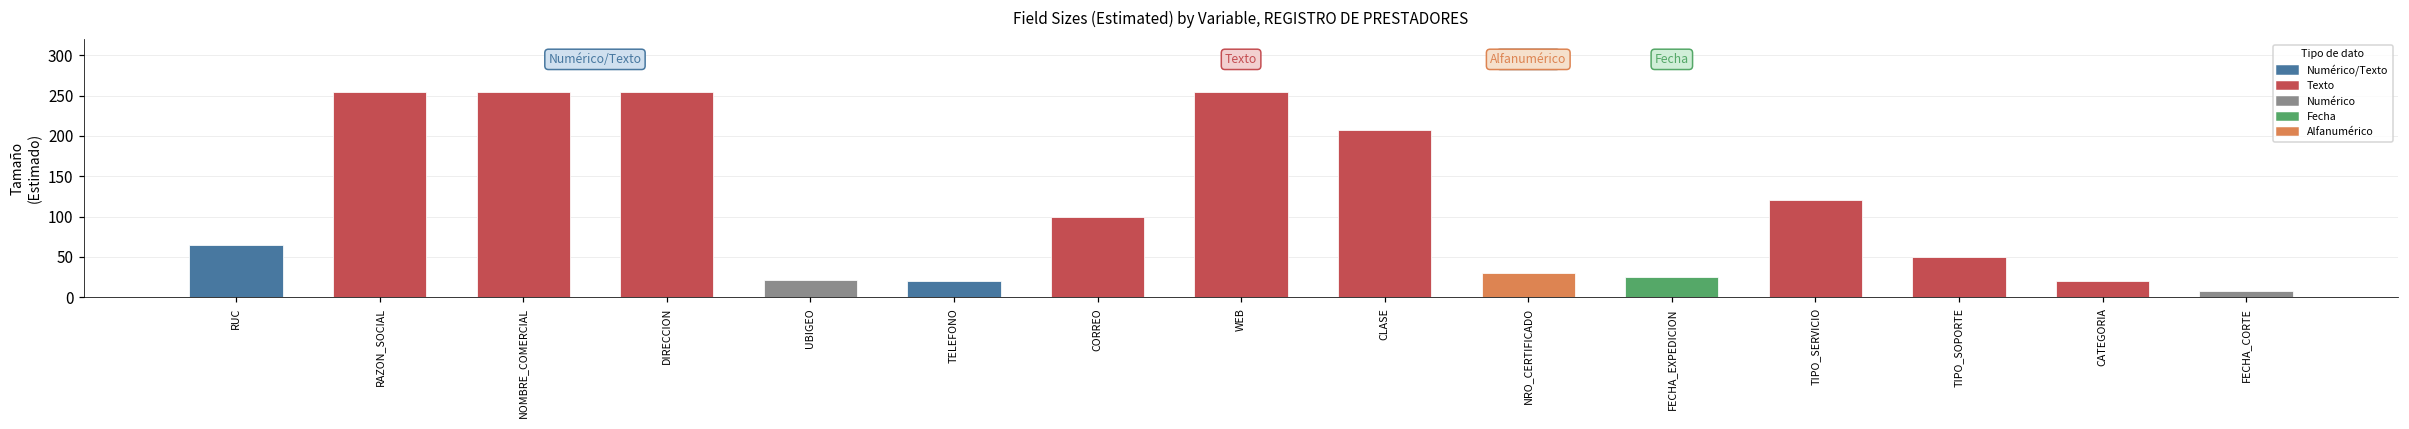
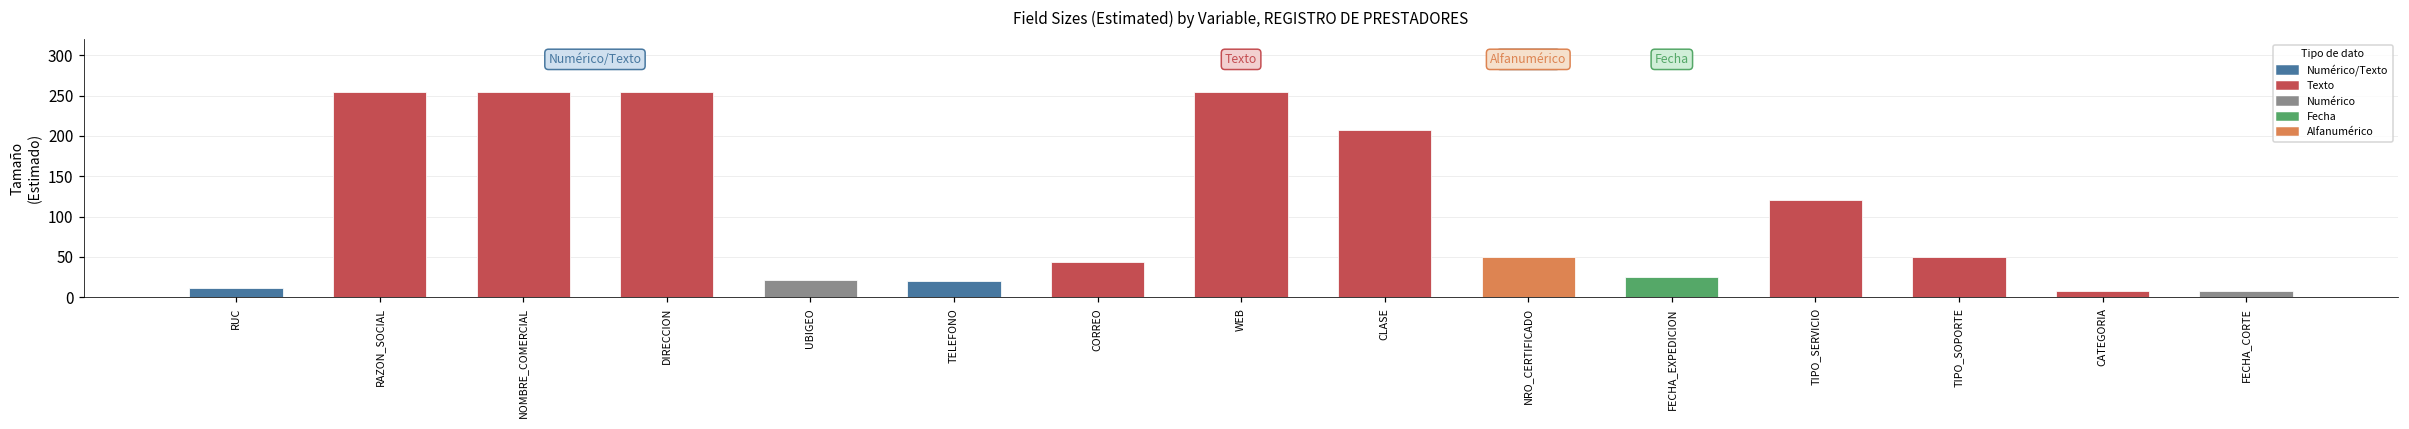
RUC: 70 -> 10
CORREO: 100 -> 40
NRO_CERTIFICADO: 30 -> 50
CATEGORIA: 20 -> 10
